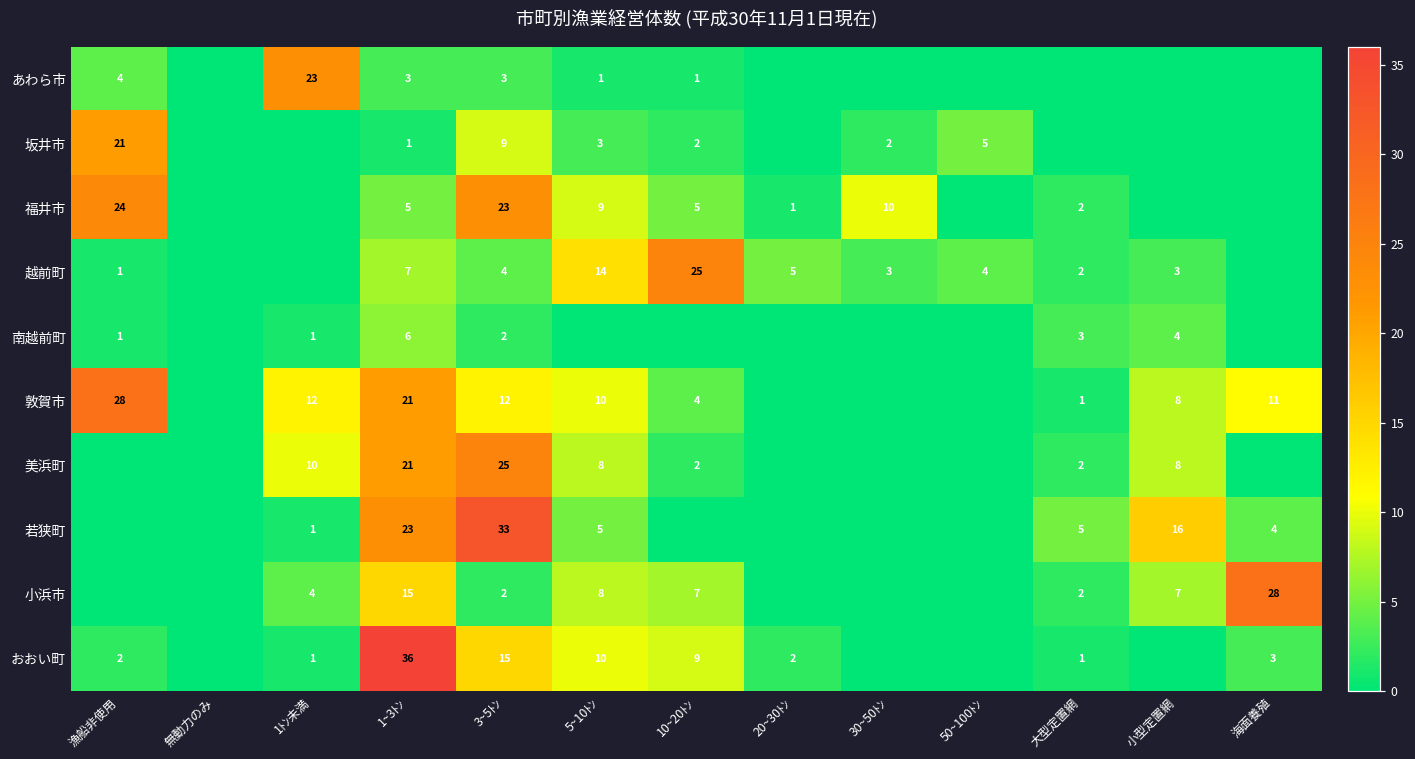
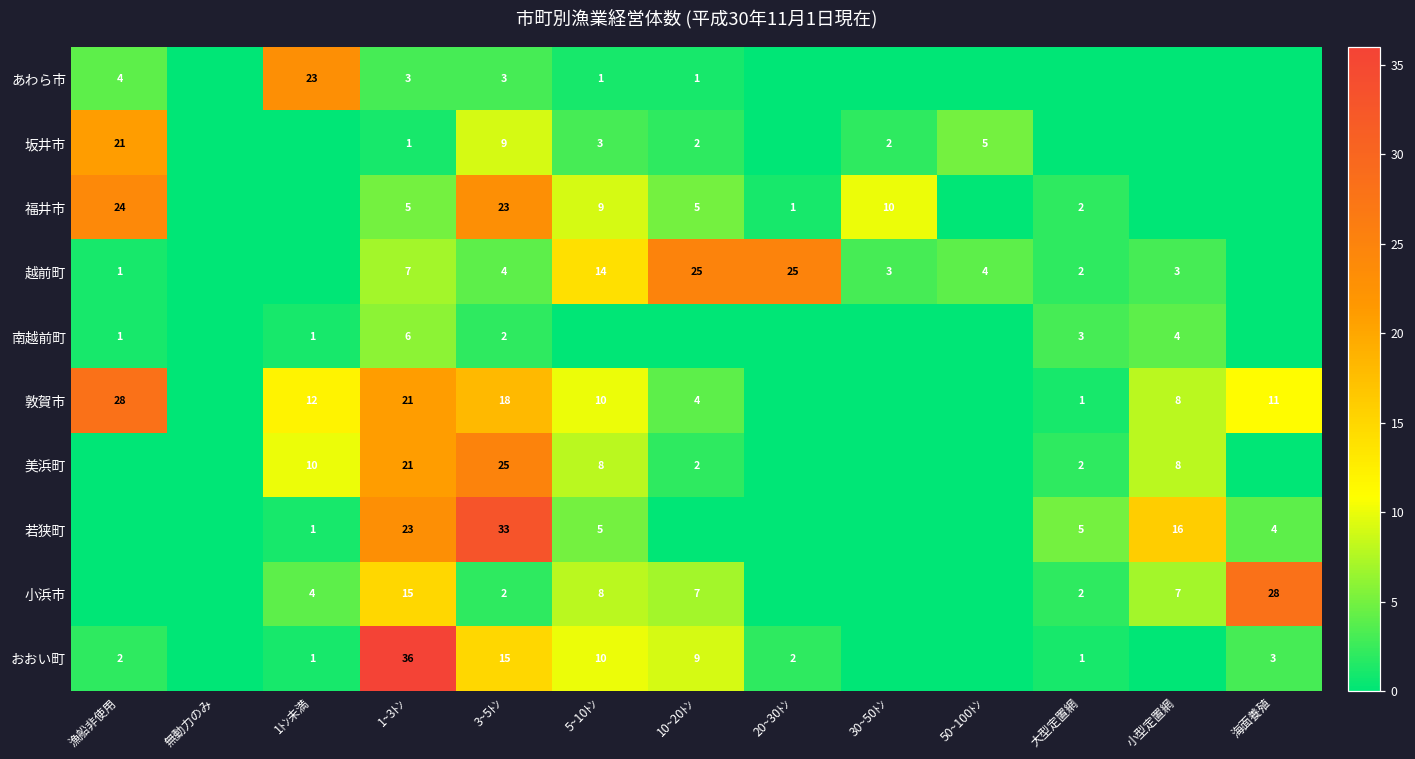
越前町, 20~30ﾄﾝ: 5 -> 25
敦賀市, 3~5ﾄﾝ: 12 -> 18
